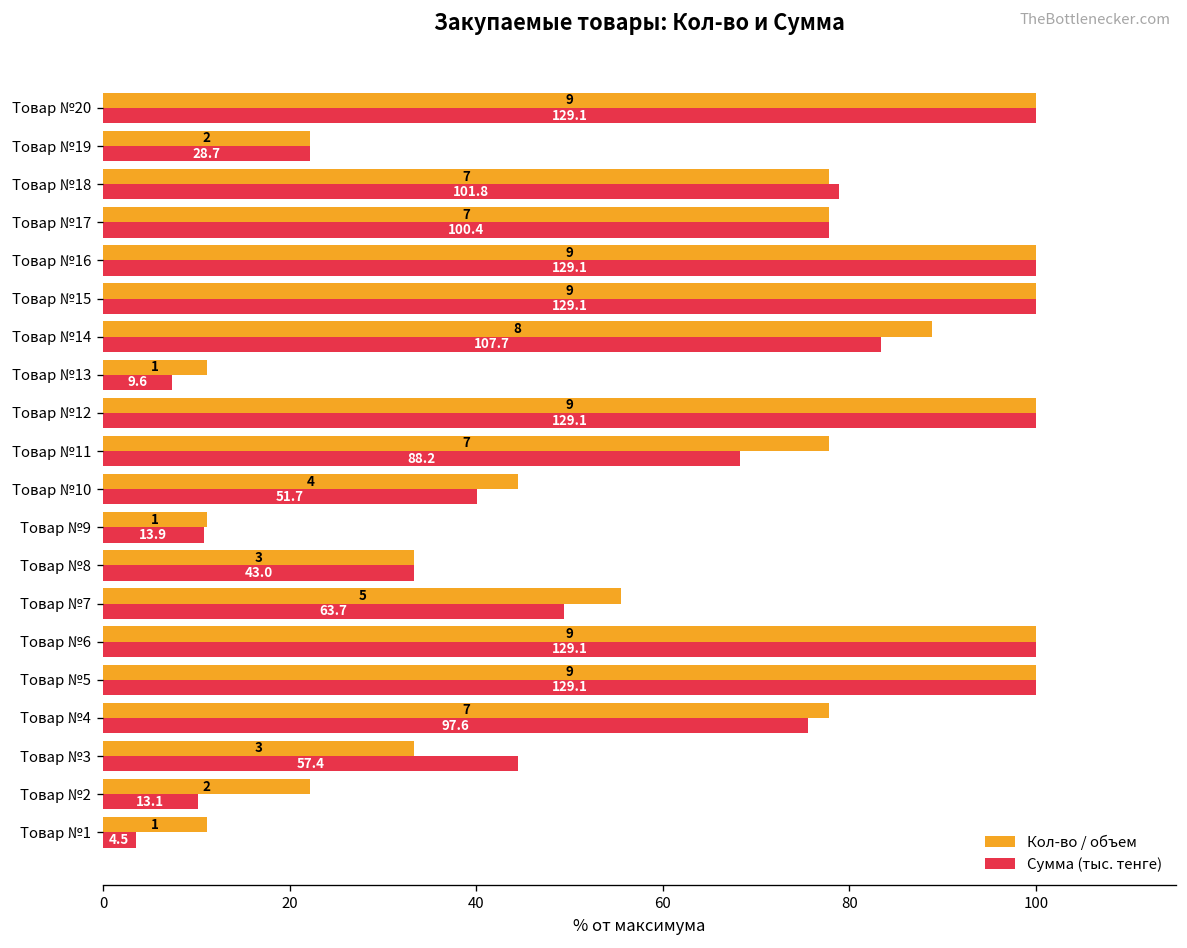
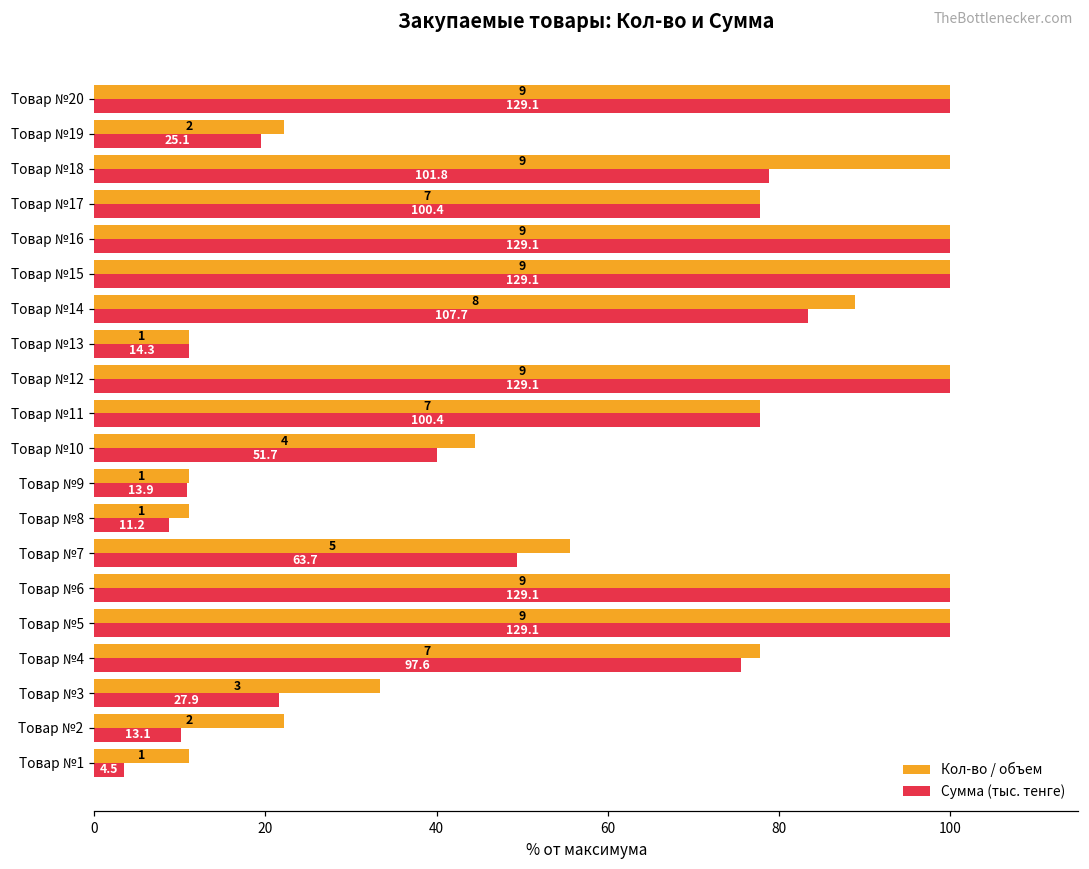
Сумма (тыс. тенге), Товар №19: 28.7 -> 25.1
Кол-во / объем, Товар №18: 7 -> 9
Сумма (тыс. тенге), Товар №13: 9.6 -> 14.3
Сумма (тыс. тенге), Товар №11: 88.2 -> 100.4
Кол-во / объем, Товар №8: 3 -> 1
Сумма (тыс. тенге), Товар №8: 43.0 -> 11.2
Сумма (тыс. тенге), Товар №3: 57.4 -> 27.9
